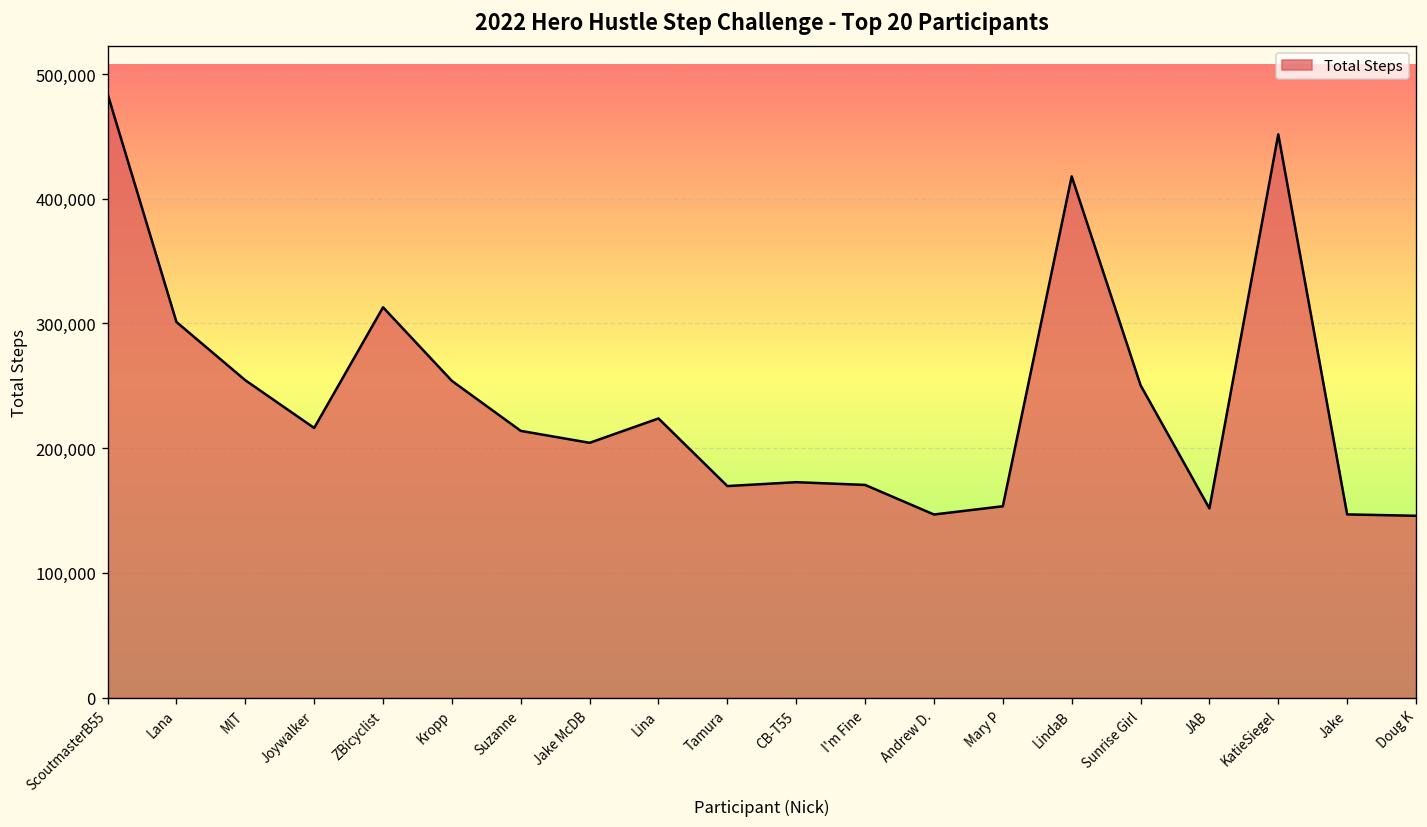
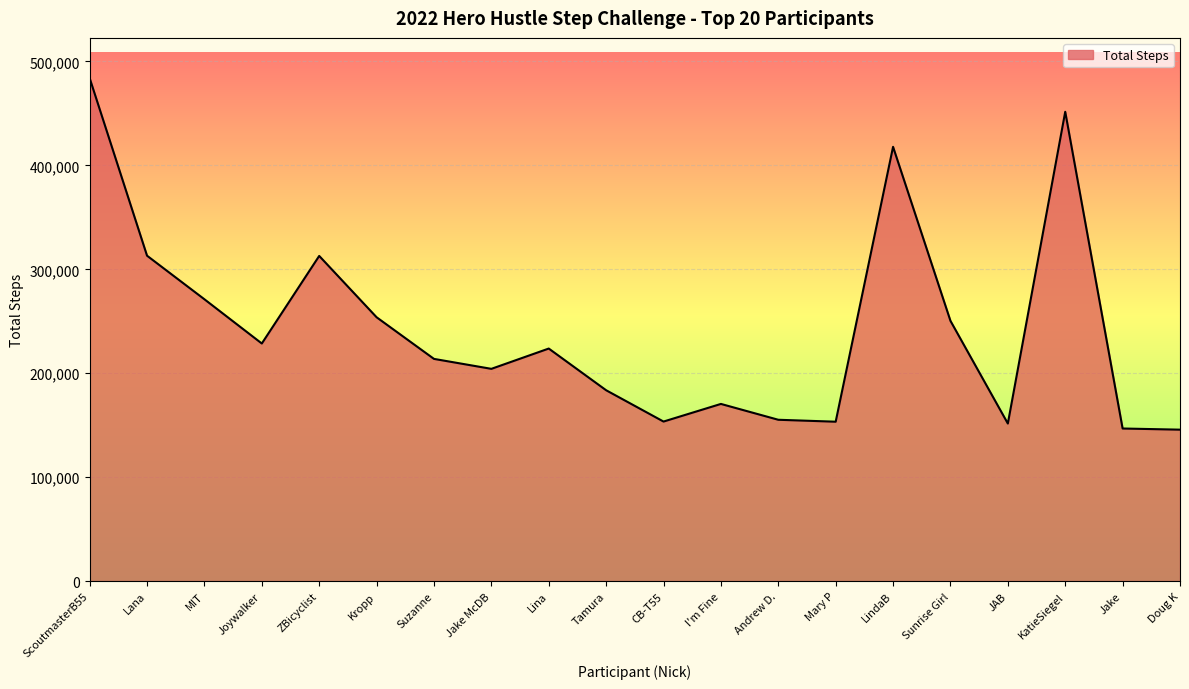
Lana: 301,000 -> 313,000
MIT: 254,000 -> 271,000
Joywalker: 216,000 -> 229,000
Tamura: 170,000 -> 184,000
CB-T55: 173,000 -> 154,000
Andrew D.: 147,000 -> 155,000
